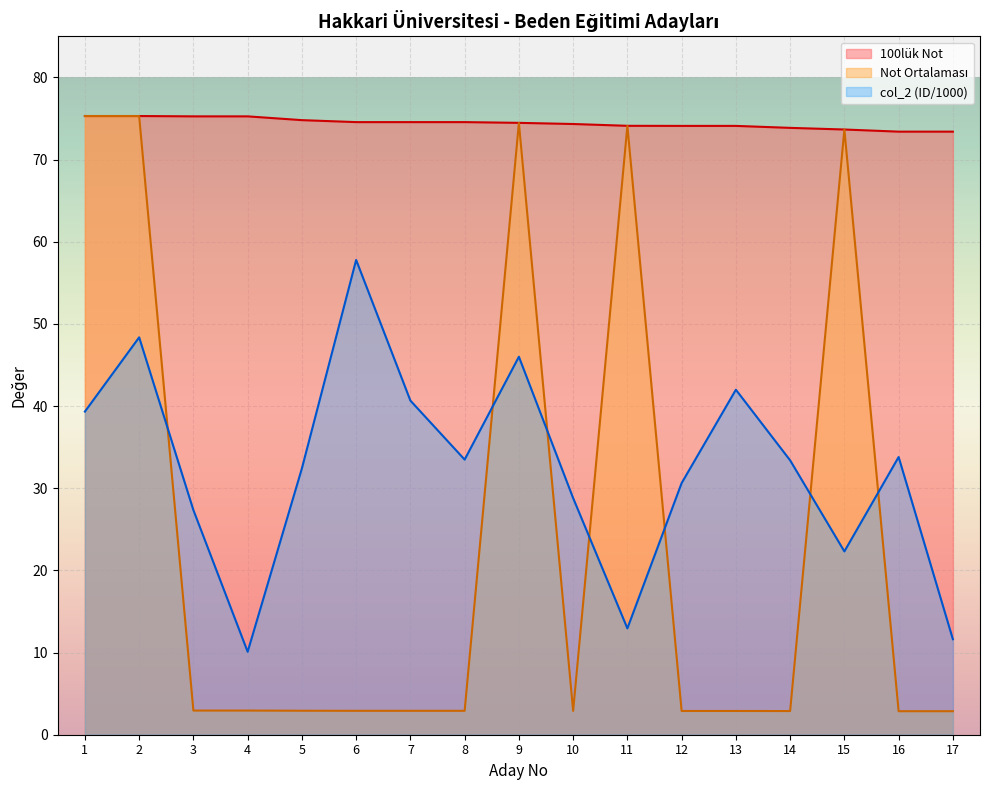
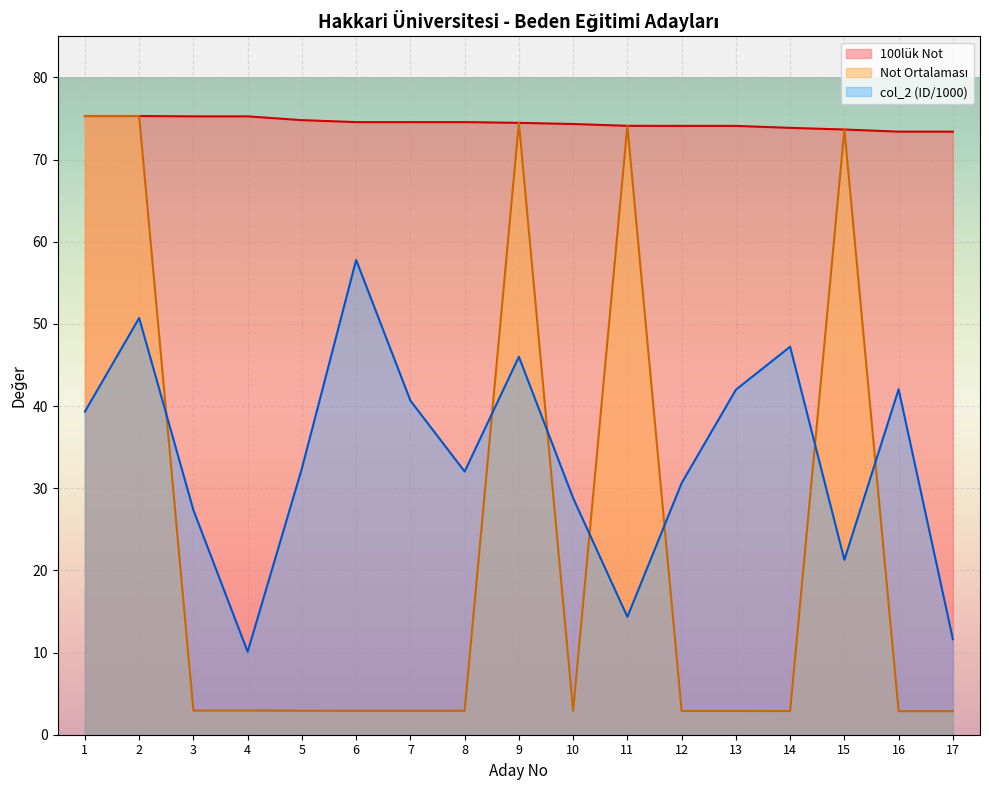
col_2 (ID/1000), 2: 48 -> 51
col_2 (ID/1000), 8: 33 -> 32
col_2 (ID/1000), 11: 13 -> 14
col_2 (ID/1000), 14: 33 -> 47
col_2 (ID/1000), 15: 22 -> 21
col_2 (ID/1000), 16: 34 -> 42
